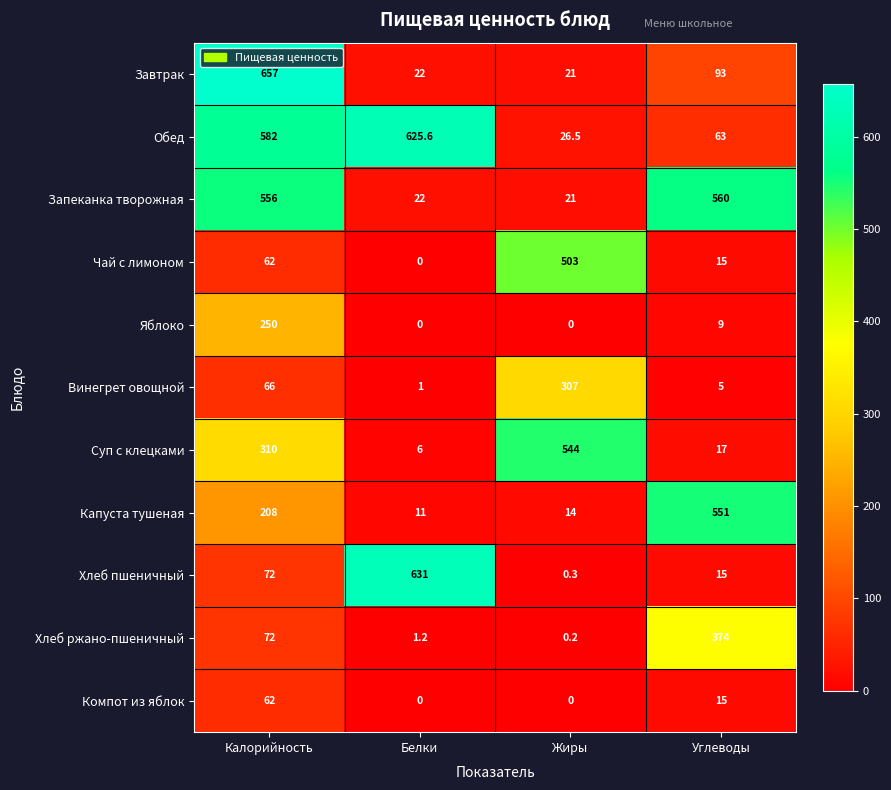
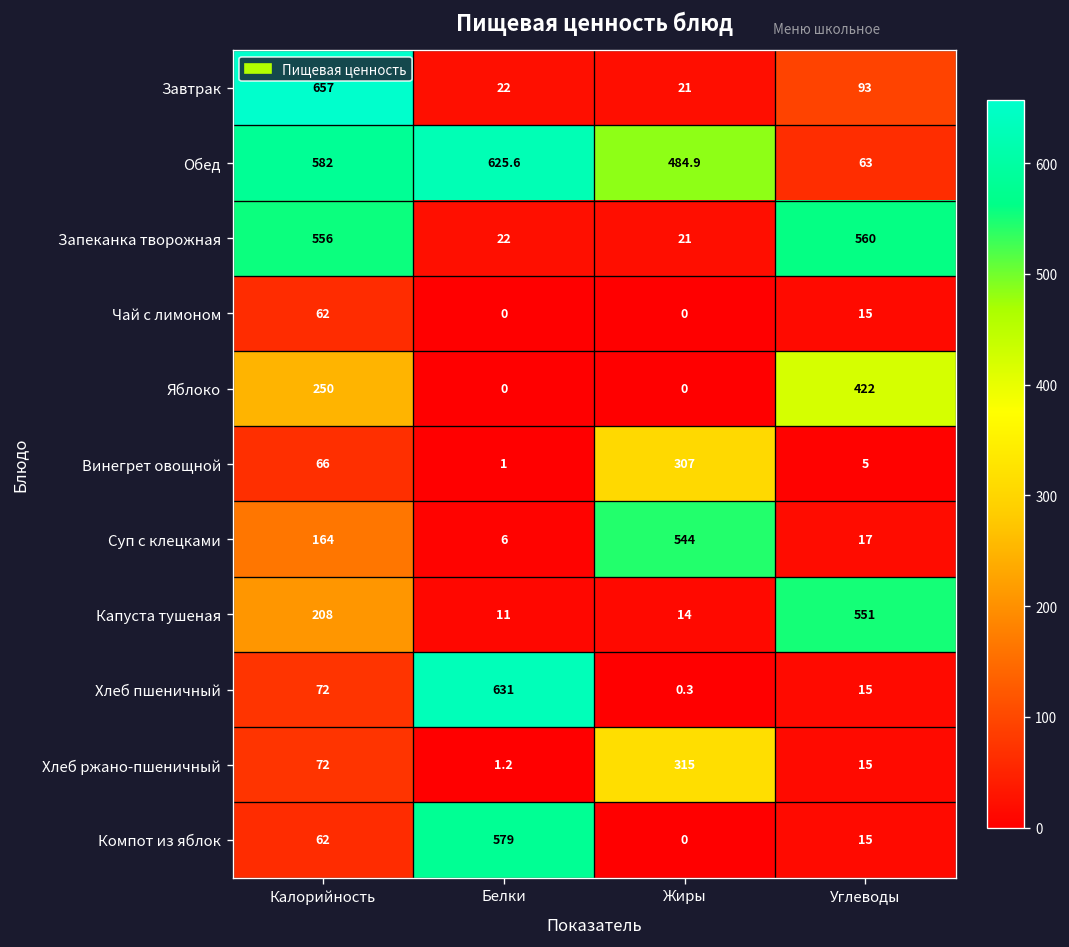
Обед, Жиры: 26.5 -> 484.9
Чай с лимоном, Жиры: 503 -> 0
Яблоко, Углеводы: 9 -> 422
Суп с клецками, Калорийность: 310 -> 164
Хлеб ржано-пшеничный, Жиры: 0.2 -> 315
Хлеб ржано-пшеничный, Углеводы: 374 -> 15
Компот из яблок, Белки: 0 -> 579
